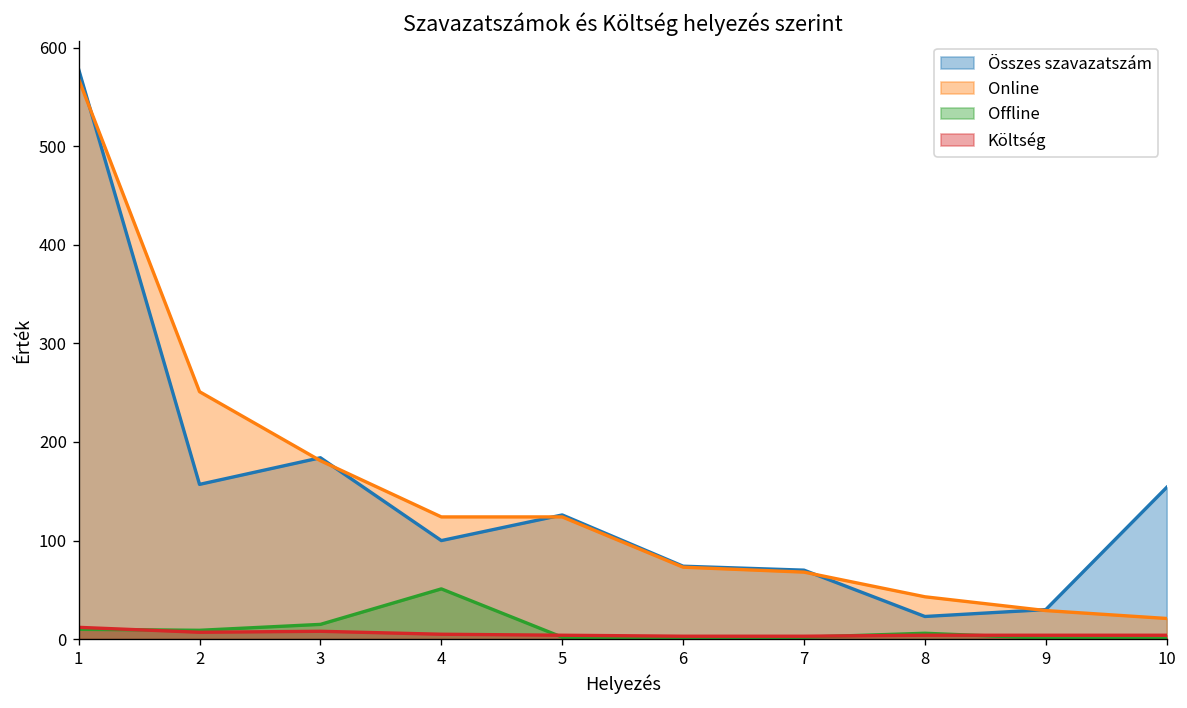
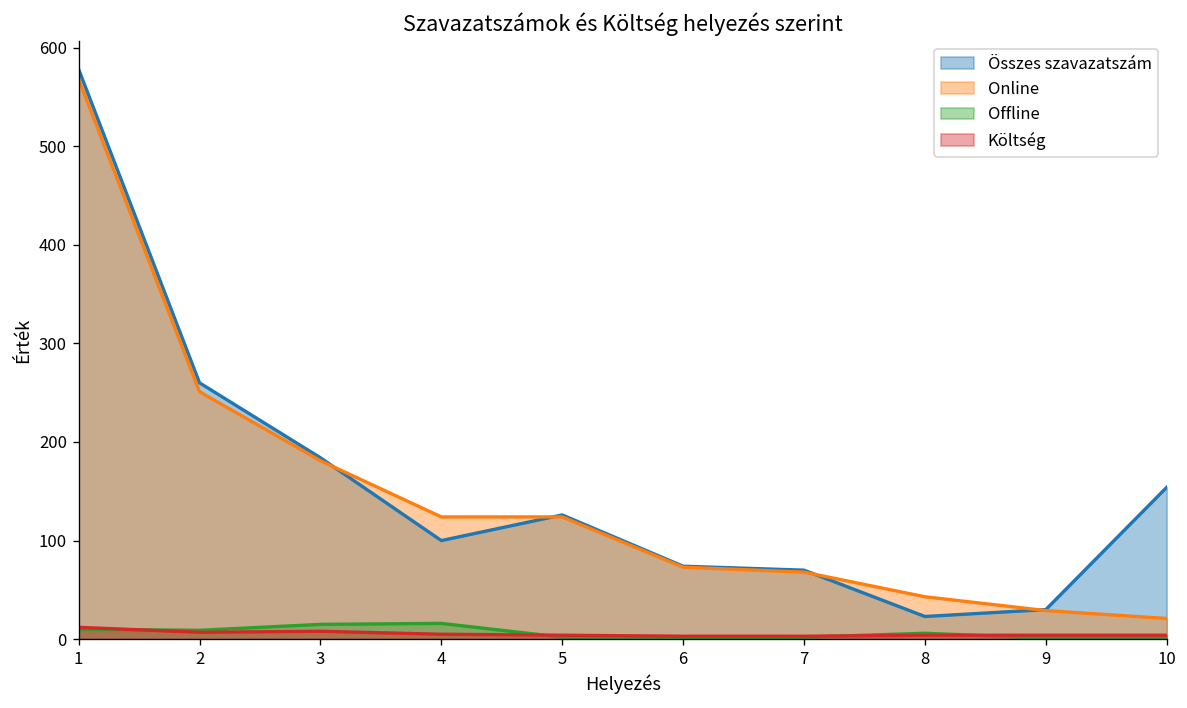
Összes szavazatszám, 2: 160 -> 260
Offline, 4: 50 -> 20
